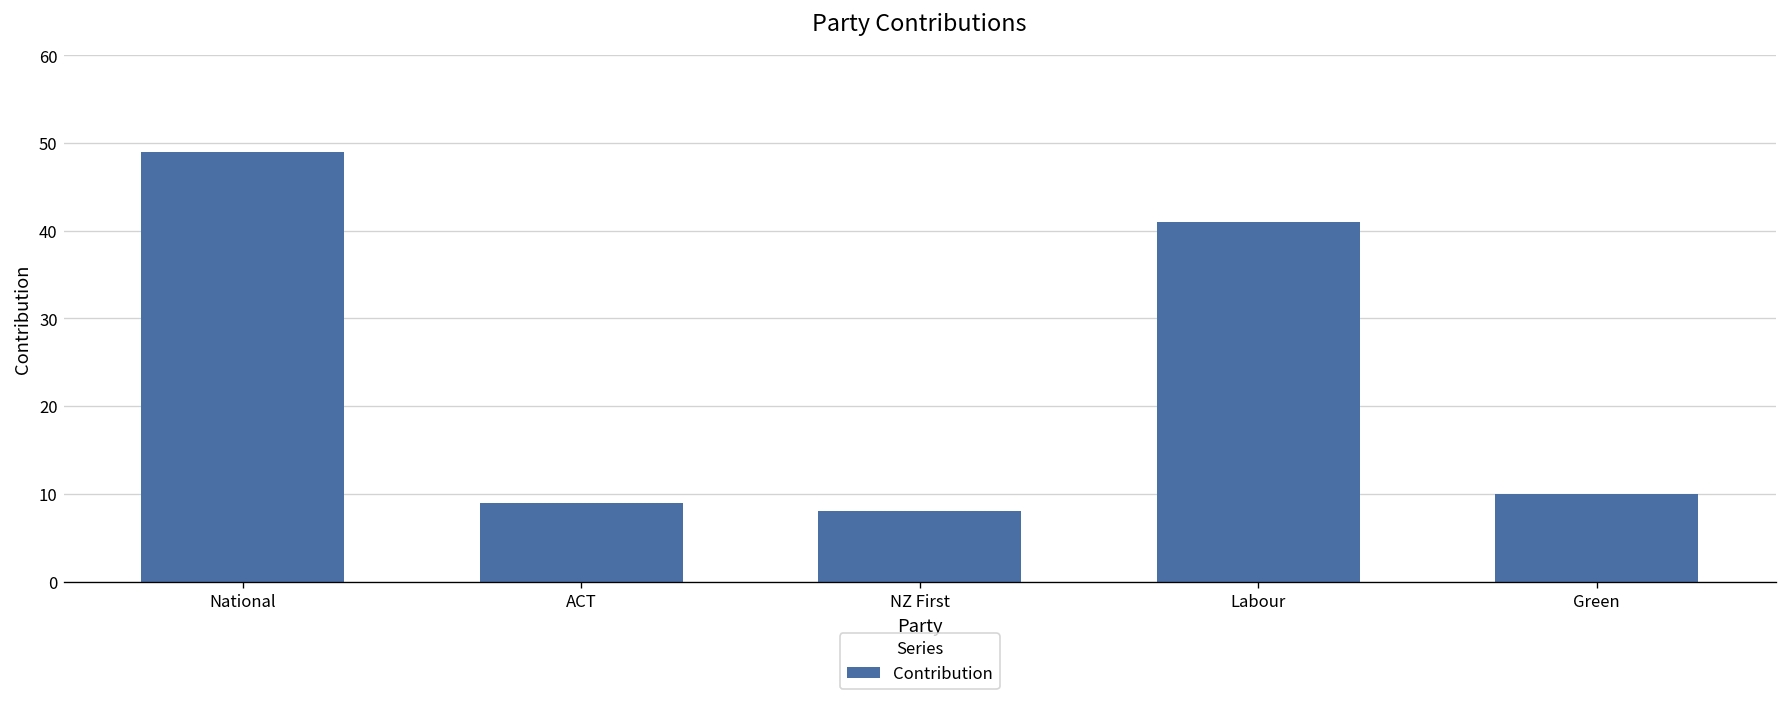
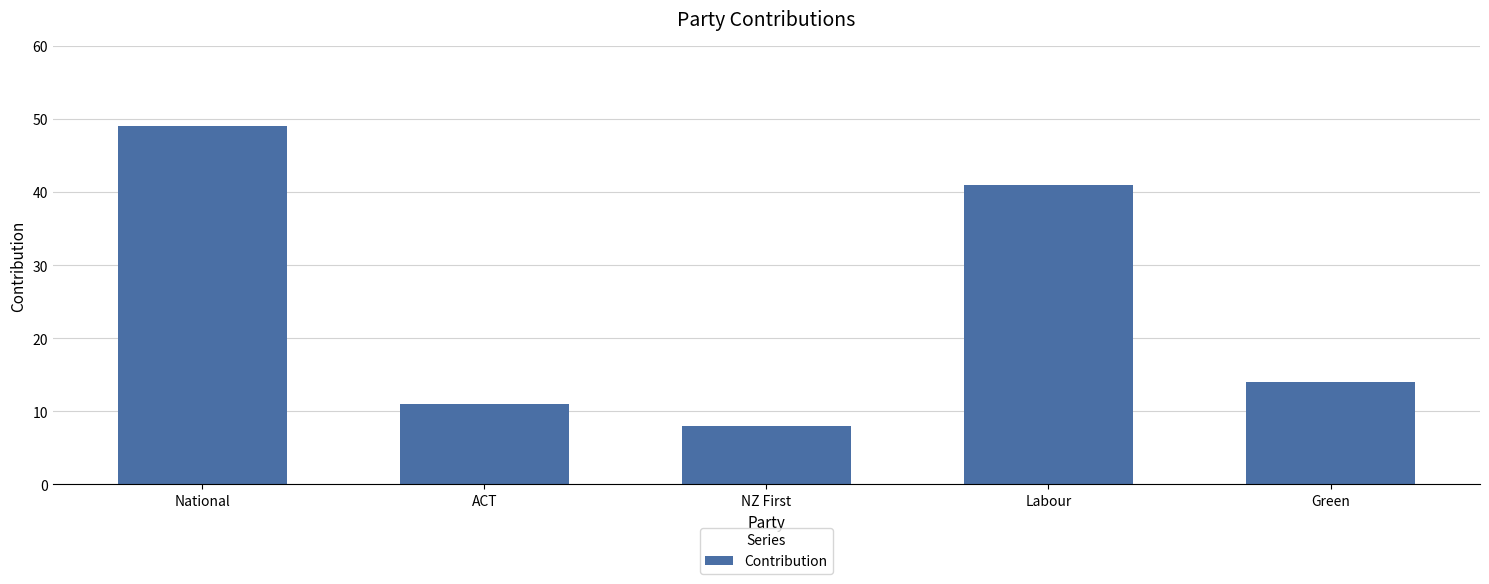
ACT: 9 -> 11
Green: 10 -> 14
